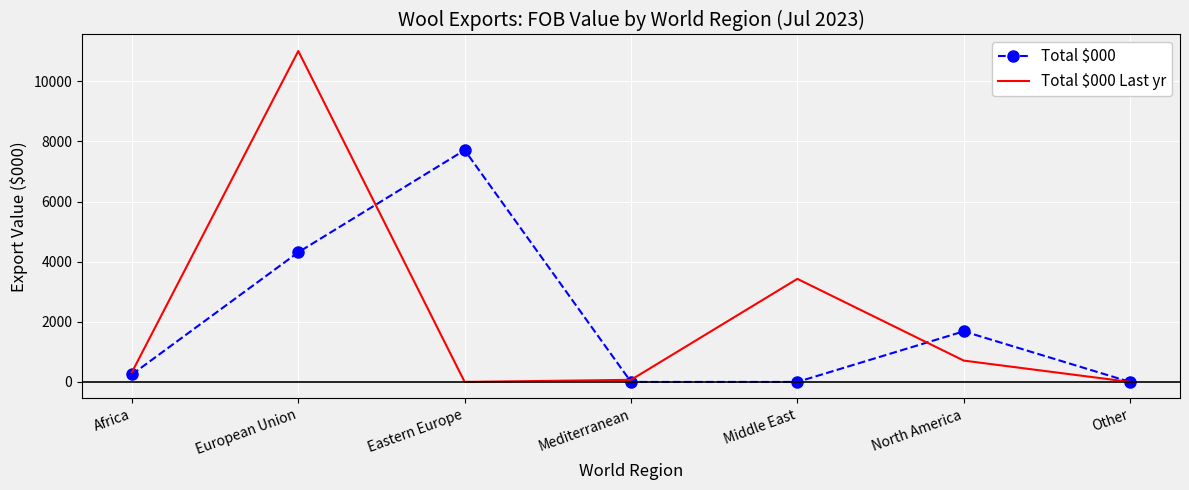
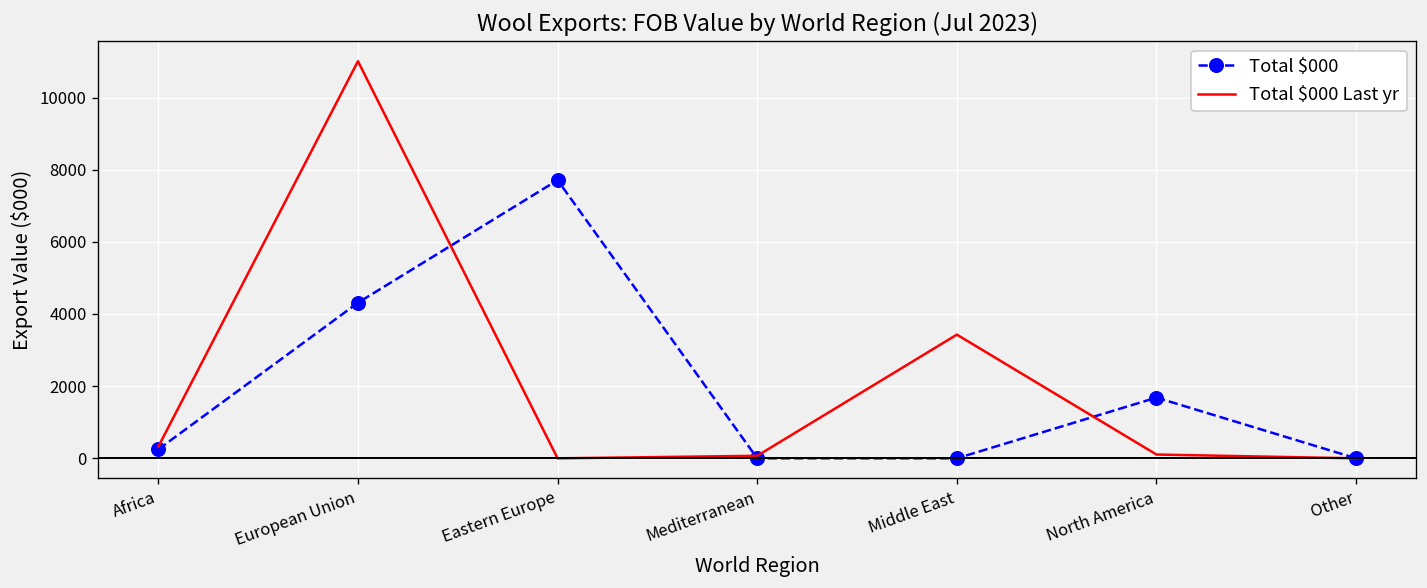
Total $000 Last yr, North America: 700 -> 100
